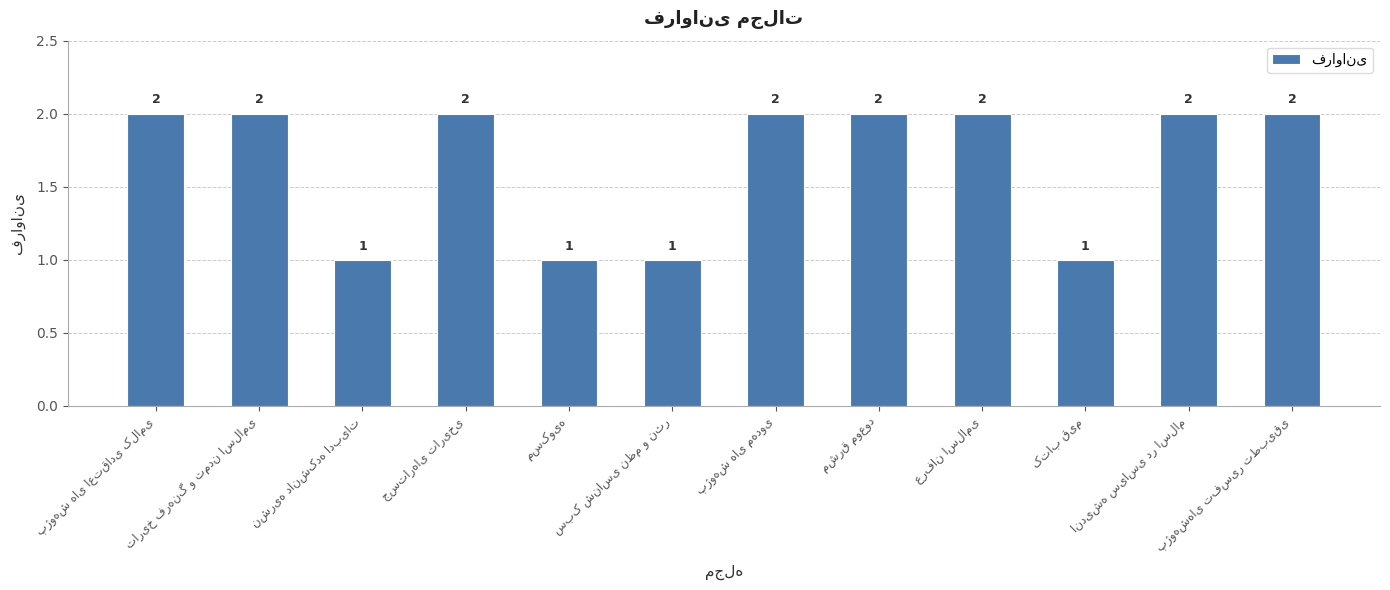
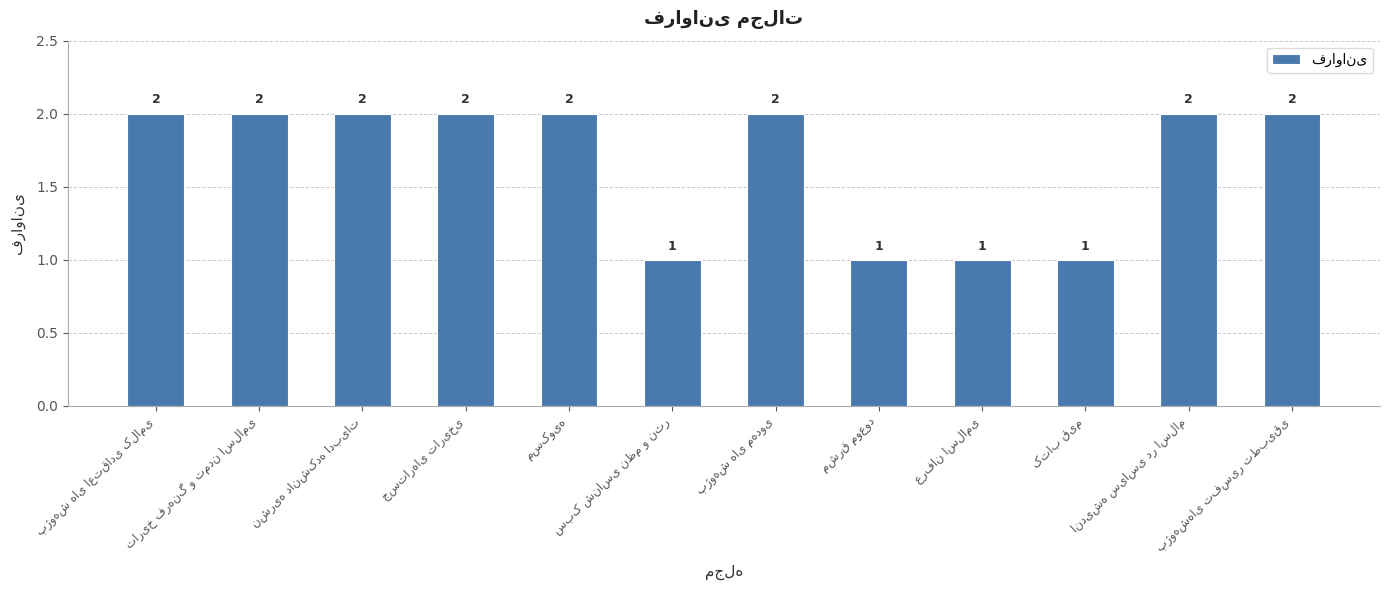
نشریه دانشکده ادبیات: 1 -> 2
مسکویه: 1 -> 2
مشرق موعود: 2 -> 1
عرفان اسلامی: 2 -> 1
